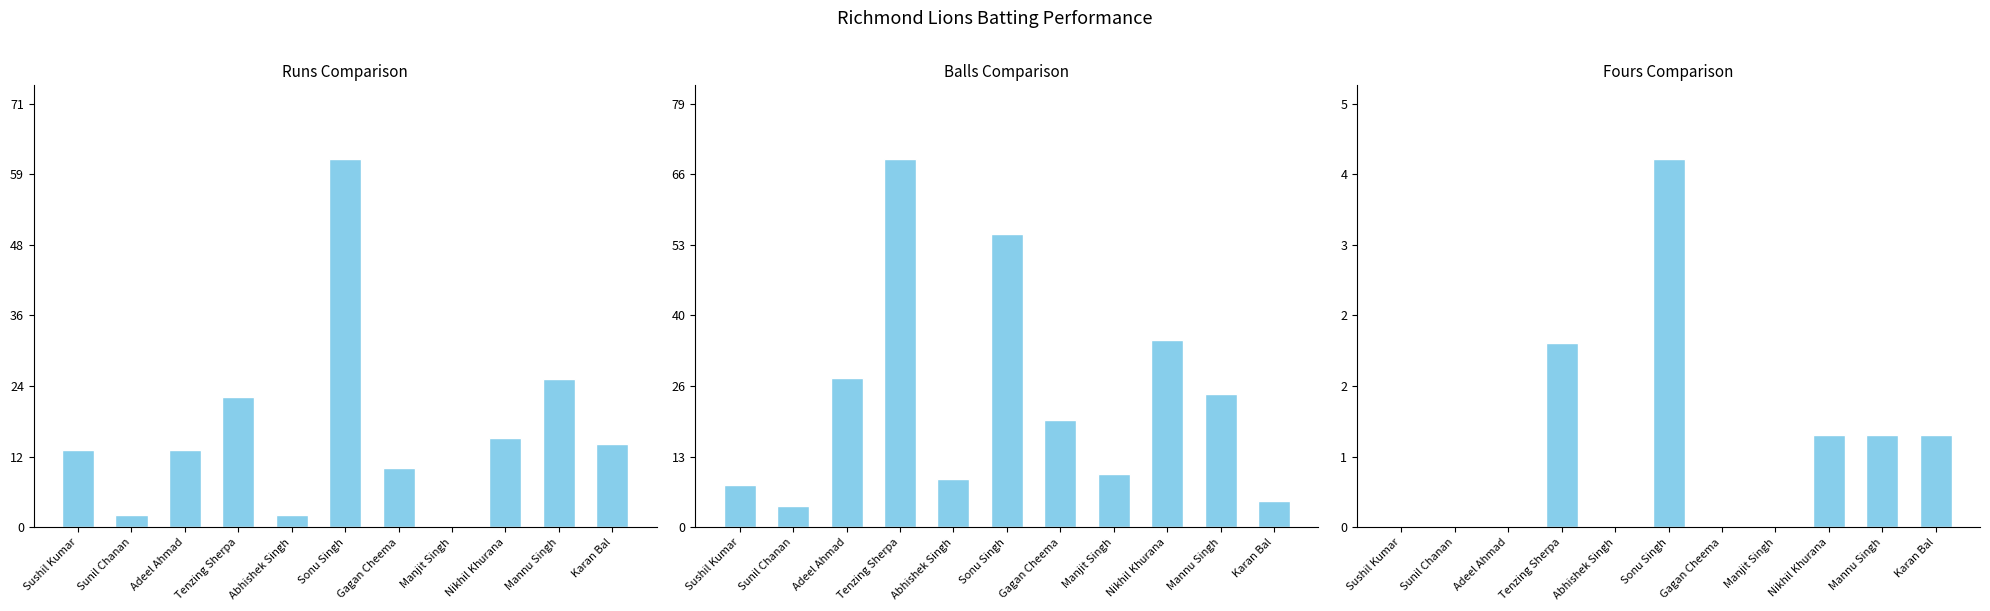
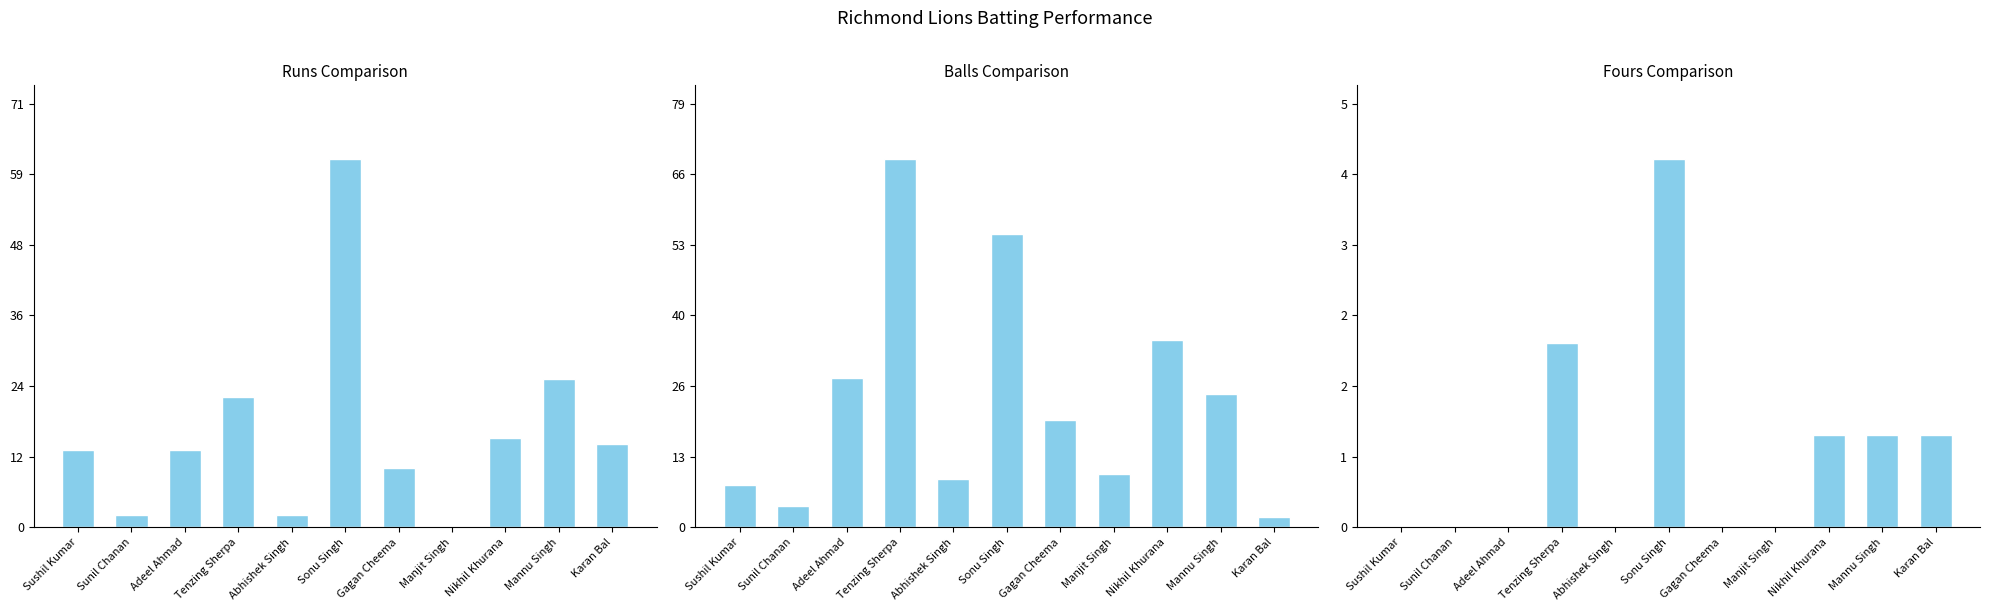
Balls Comparison, Karan Bal: 5 -> 2
